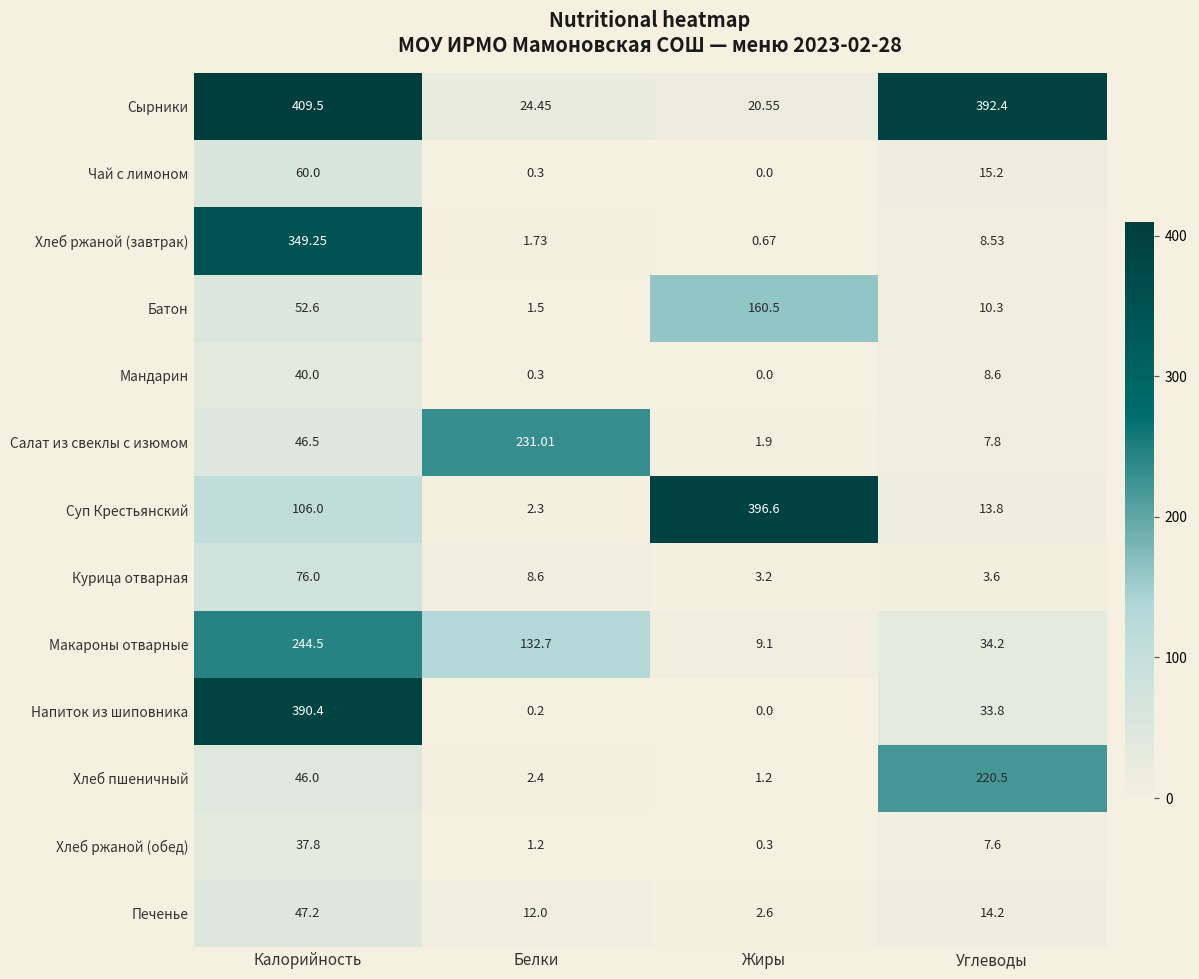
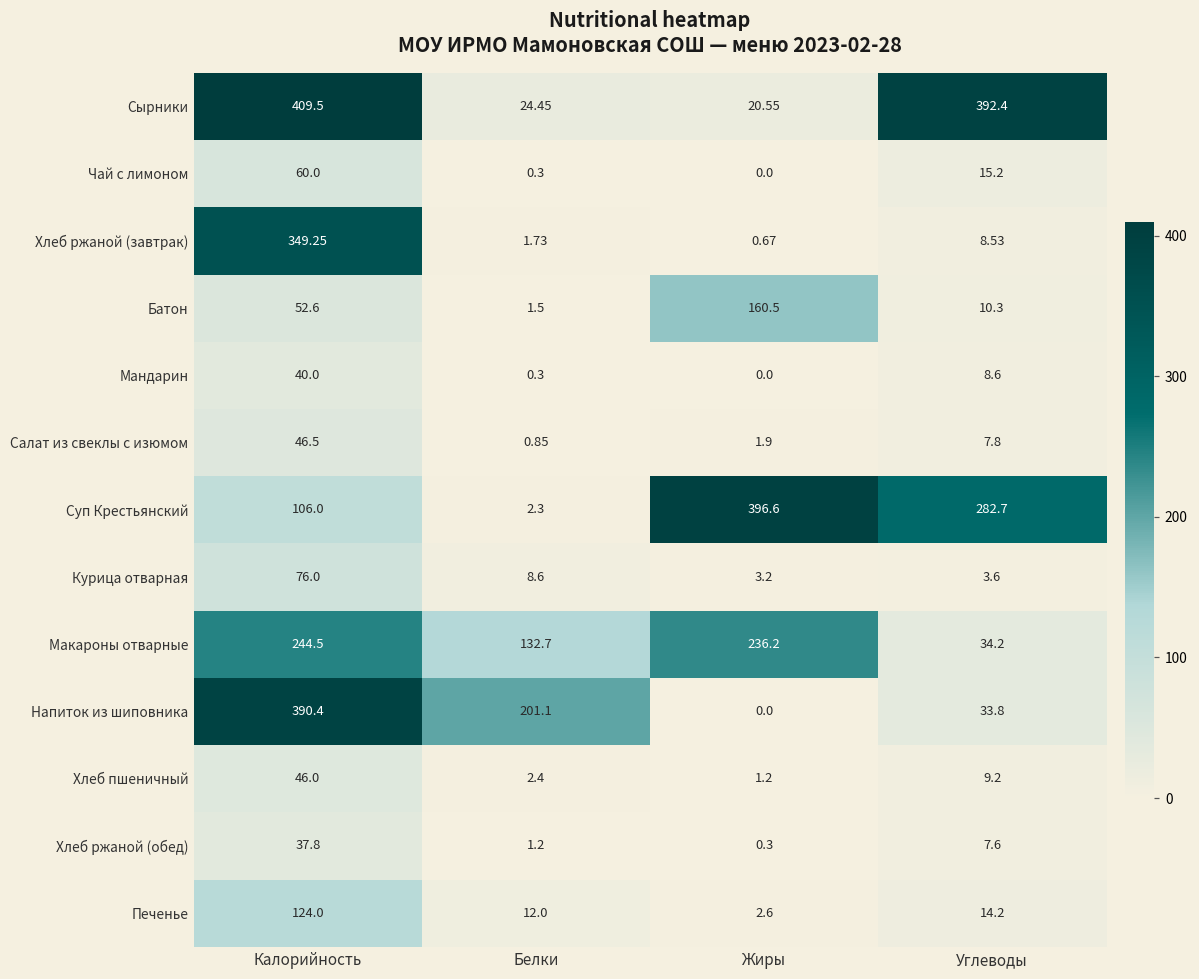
Салат из свеклы с изюмом, Белки: 231.01 -> 0.85
Суп Крестьянский, Углеводы: 13.8 -> 282.7
Макароны отварные, Жиры: 9.1 -> 236.2
Напиток из шиповника, Белки: 0.2 -> 201.1
Хлеб пшеничный, Углеводы: 220.5 -> 9.2
Печенье, Калорийность: 47.2 -> 124.0
